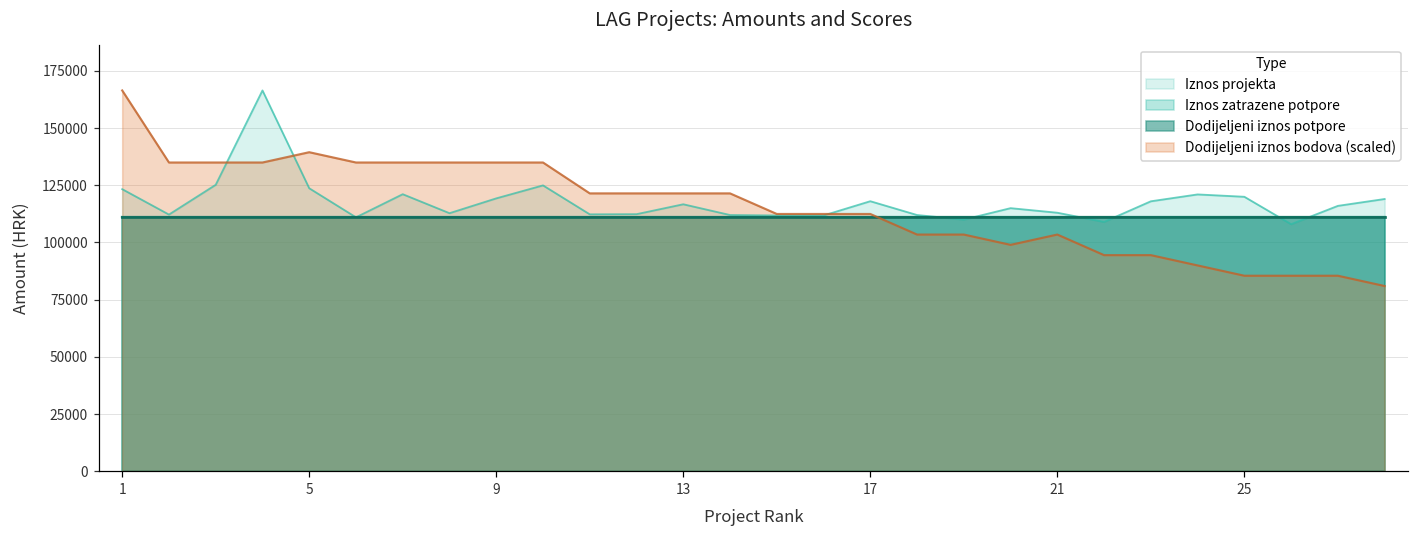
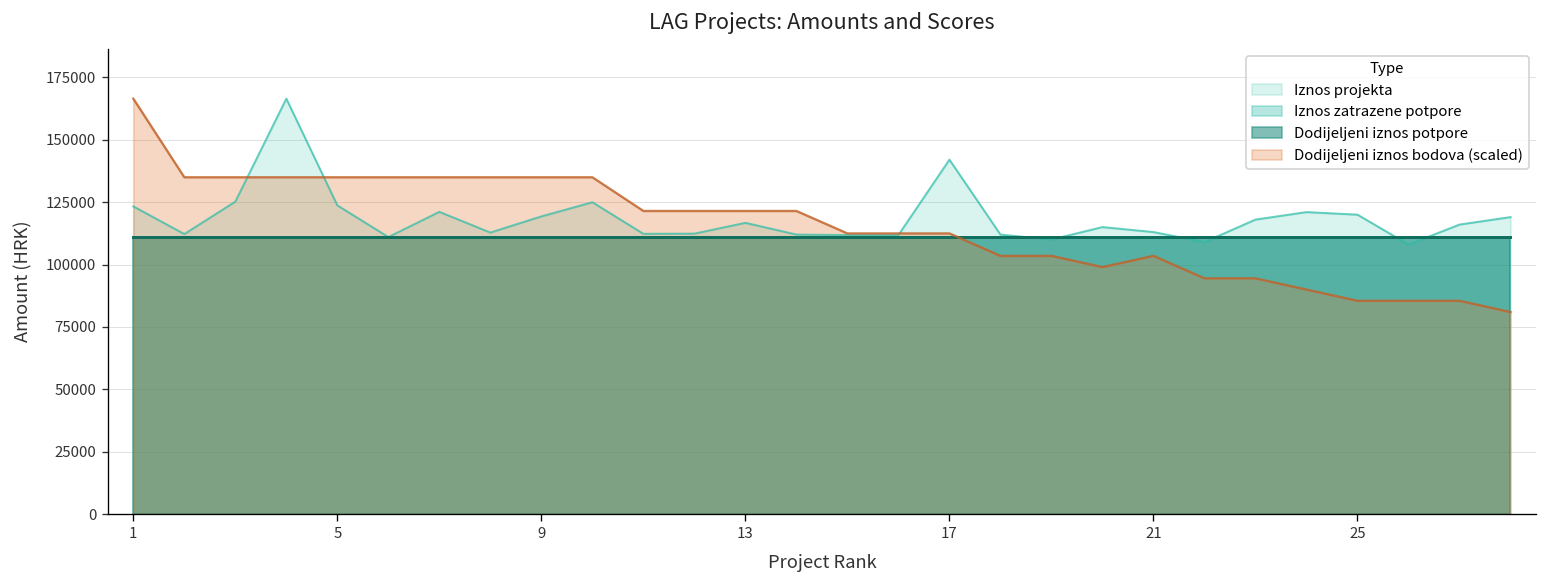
Dodijeljeni iznos bodova (scaled), 5: 139000 -> 135000
Iznos projekta, 17: 118000 -> 142000
